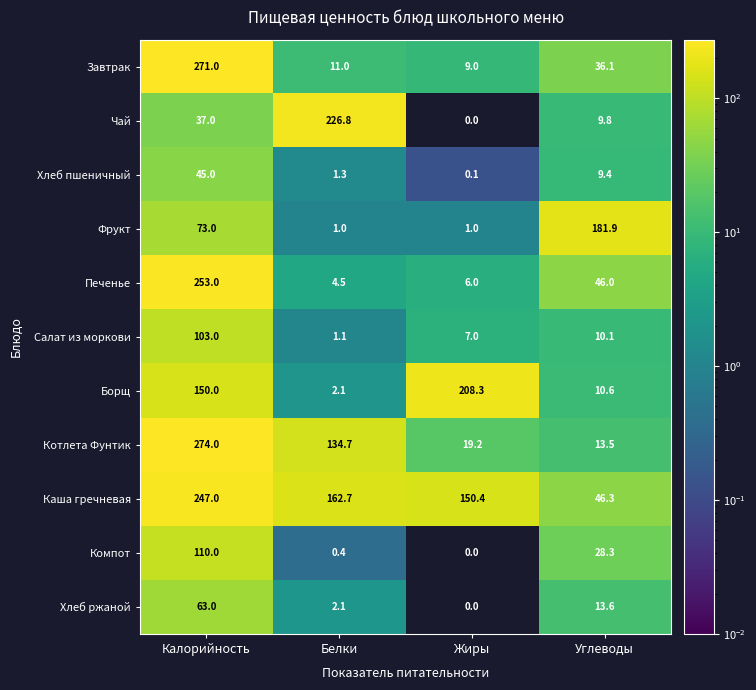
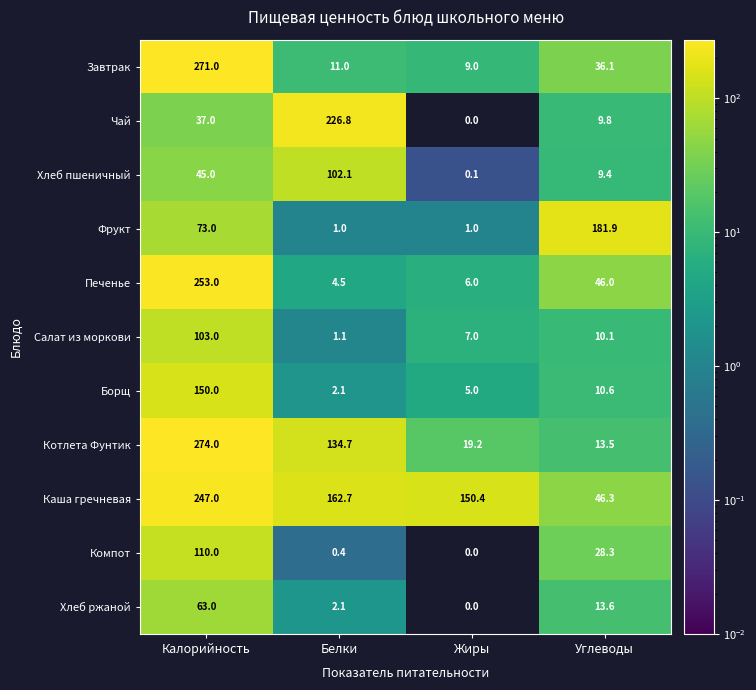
Хлеб пшеничный, Белки: 1.3 -> 102.1
Борщ, Жиры: 208.3 -> 5.0
